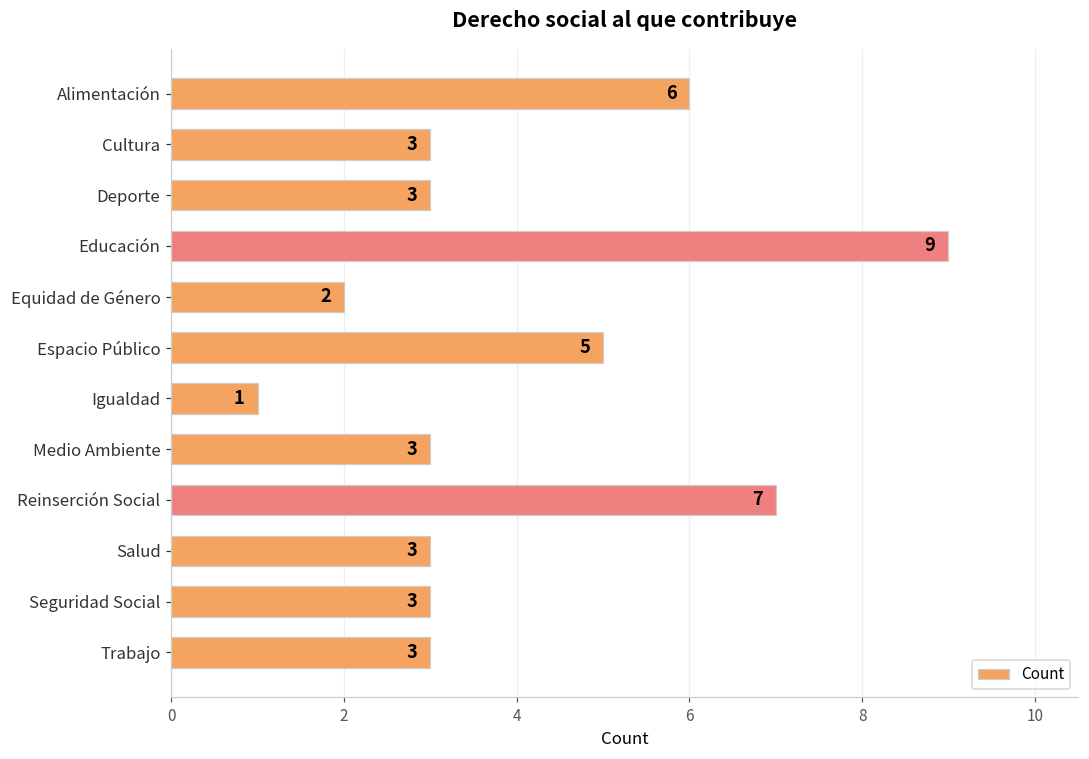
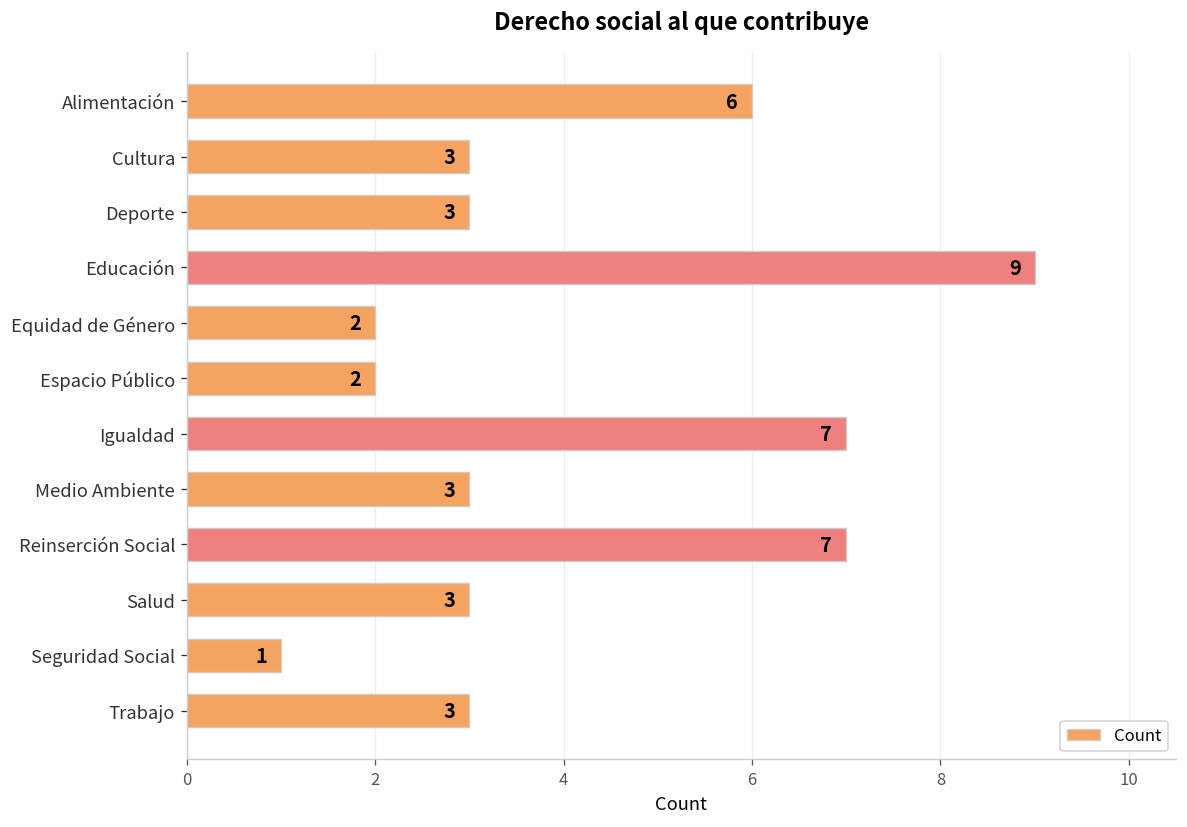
Espacio Público: 5 -> 2
Igualdad: 1 -> 7
Seguridad Social: 3 -> 1
